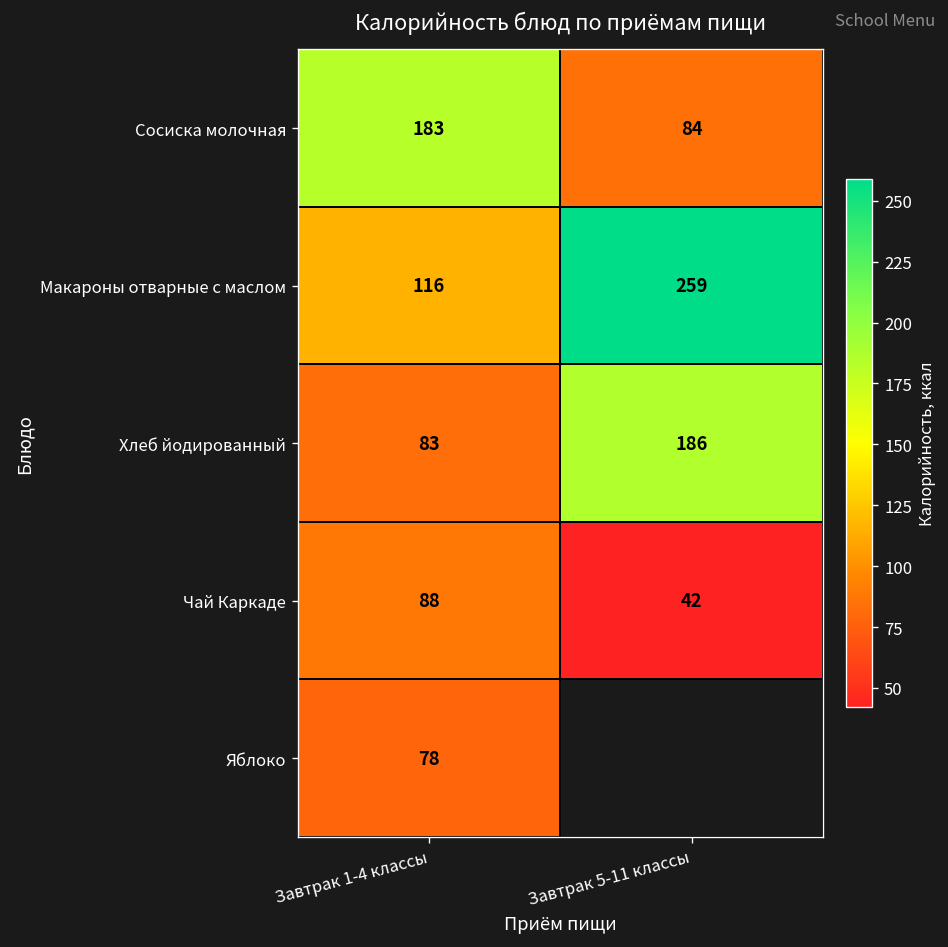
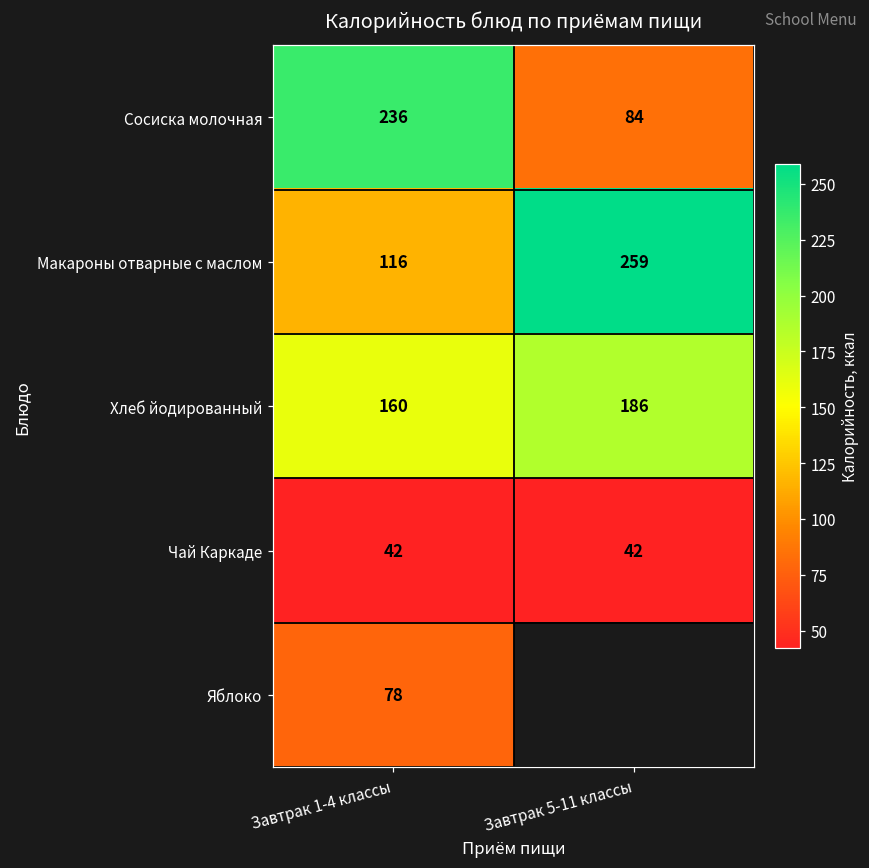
Сосиска молочная, Завтрак 1-4 классы: 183 -> 236
Хлеб йодированный, Завтрак 1-4 классы: 83 -> 160
Чай Каркаде, Завтрак 1-4 классы: 88 -> 42
